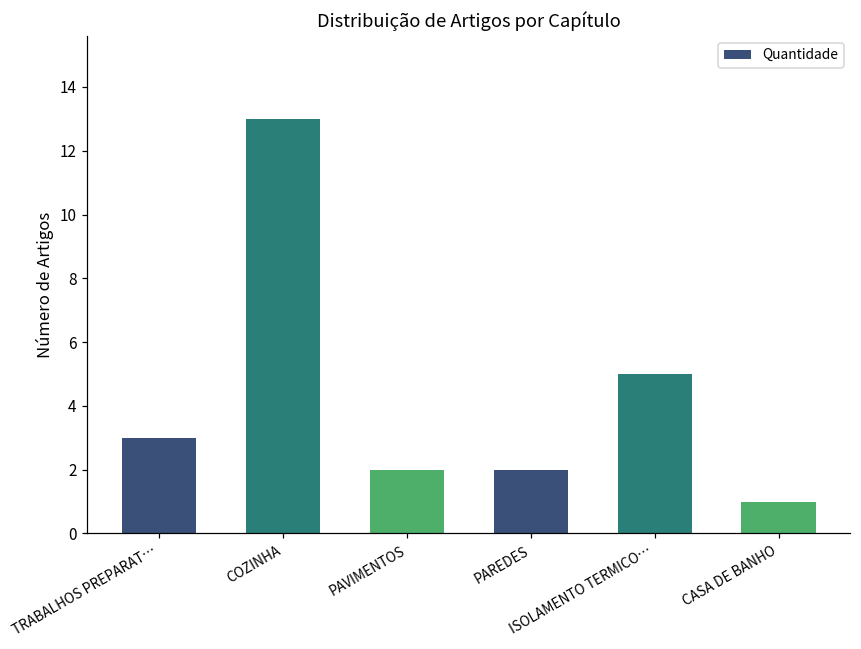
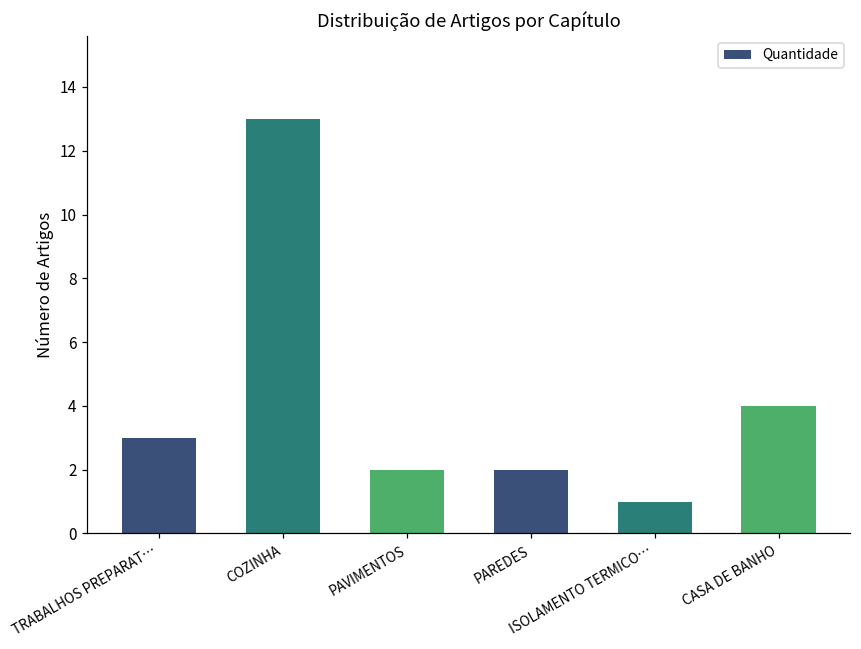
ISOLAMENTO TERMICO…: 5 -> 1
CASA DE BANHO: 1 -> 4
